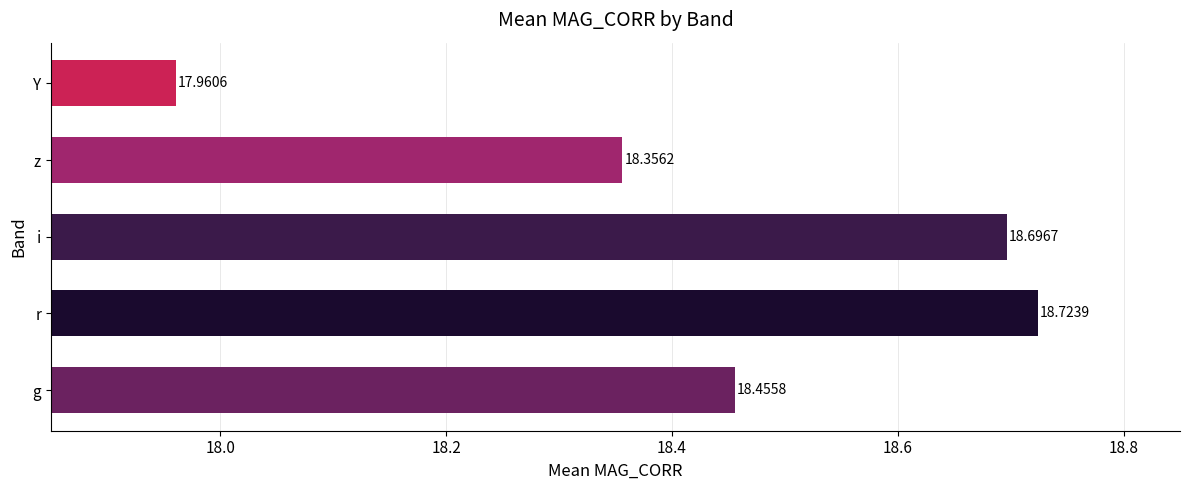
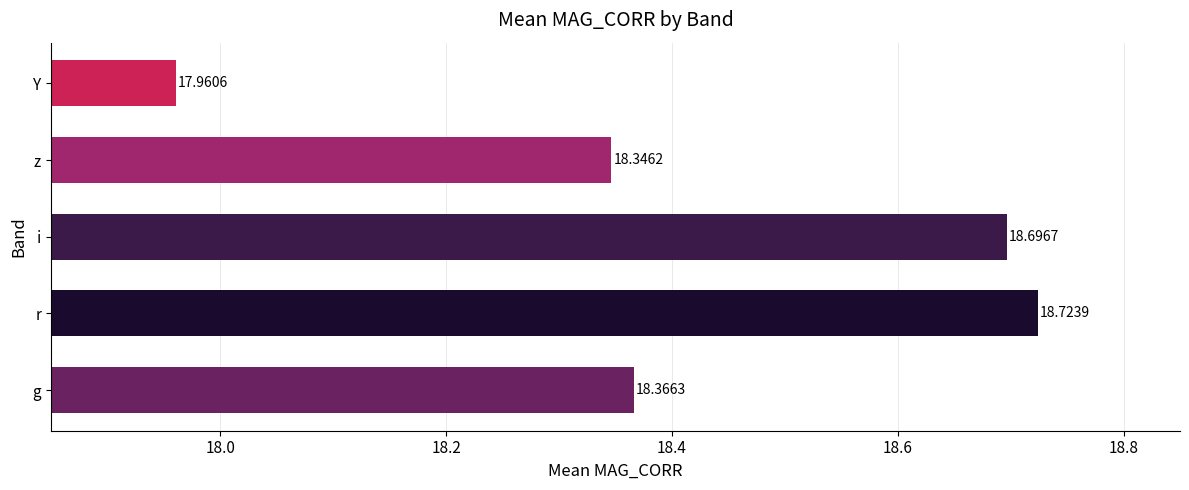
z: 18.3562 -> 18.3462
g: 18.4558 -> 18.3663
